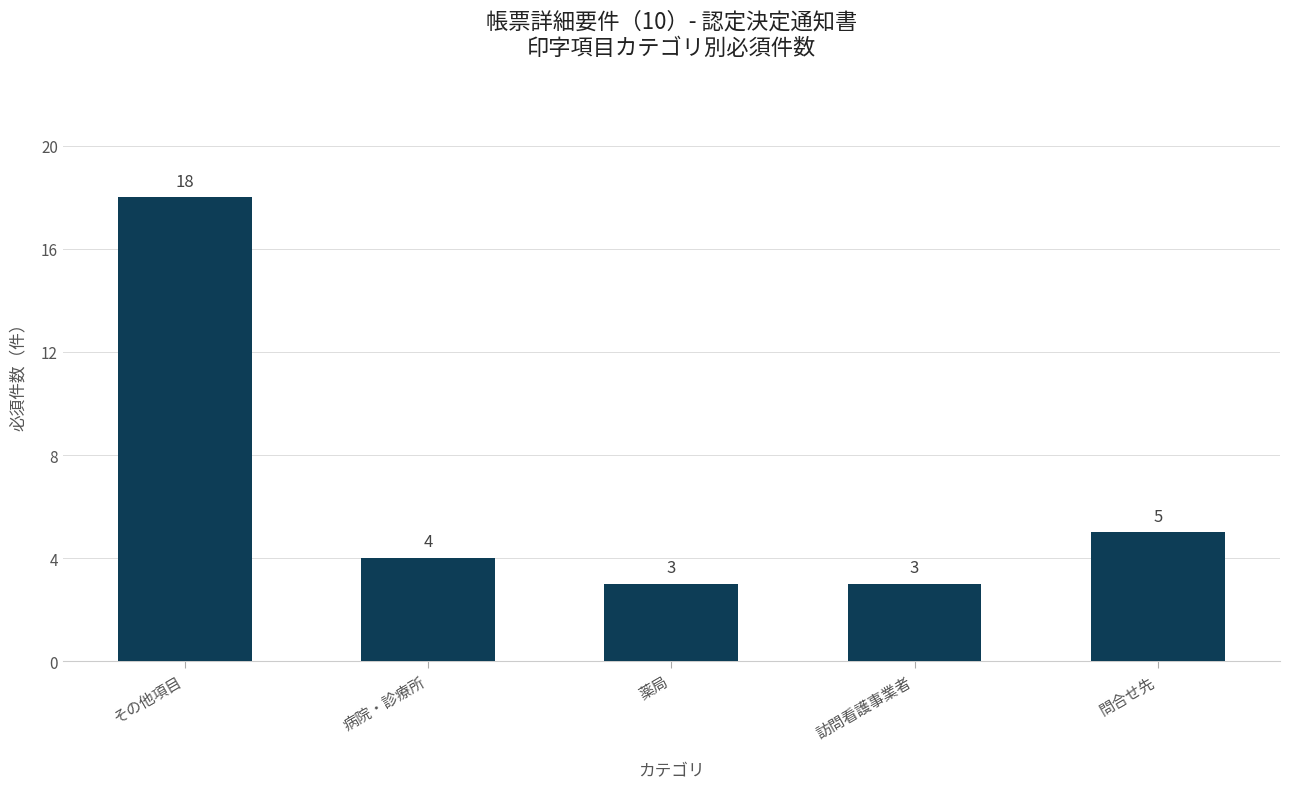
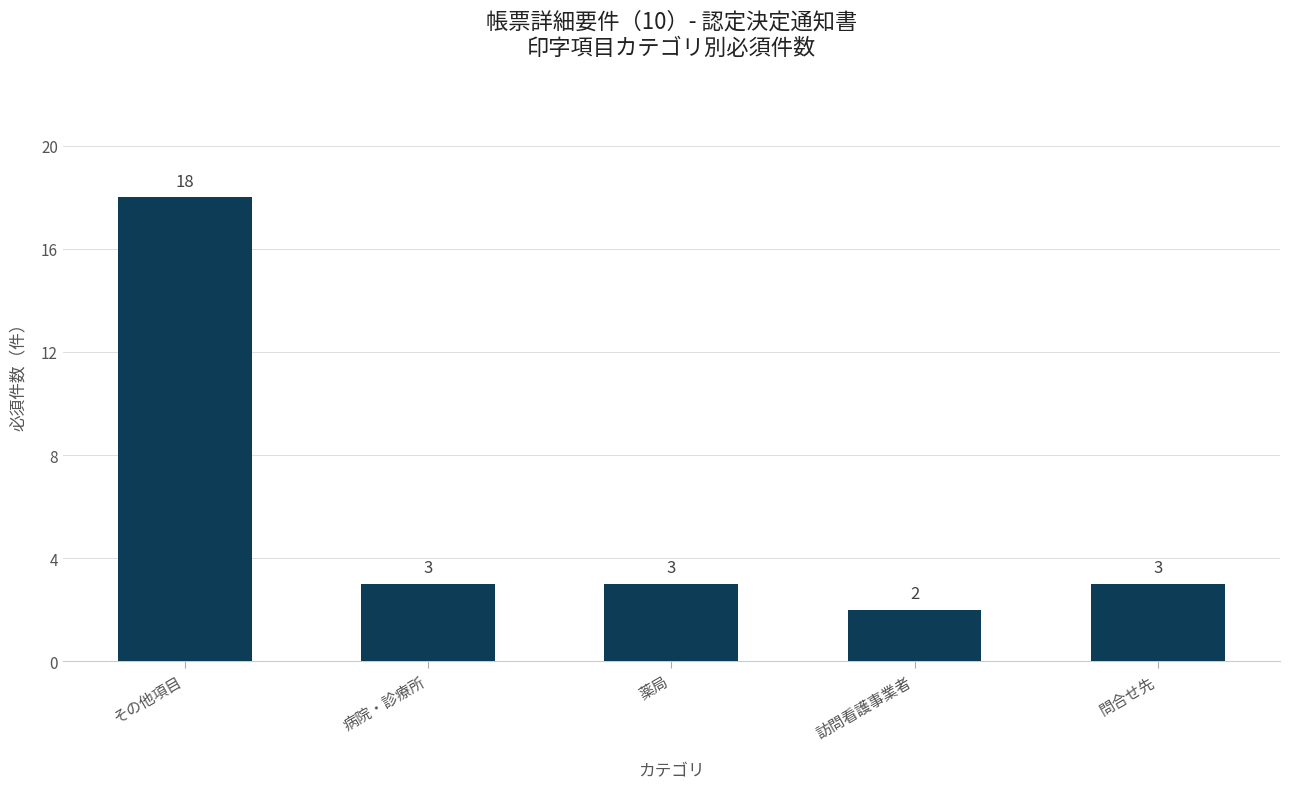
病院・診療所: 4 -> 3
訪問看護事業者: 3 -> 2
問合せ先: 5 -> 3
